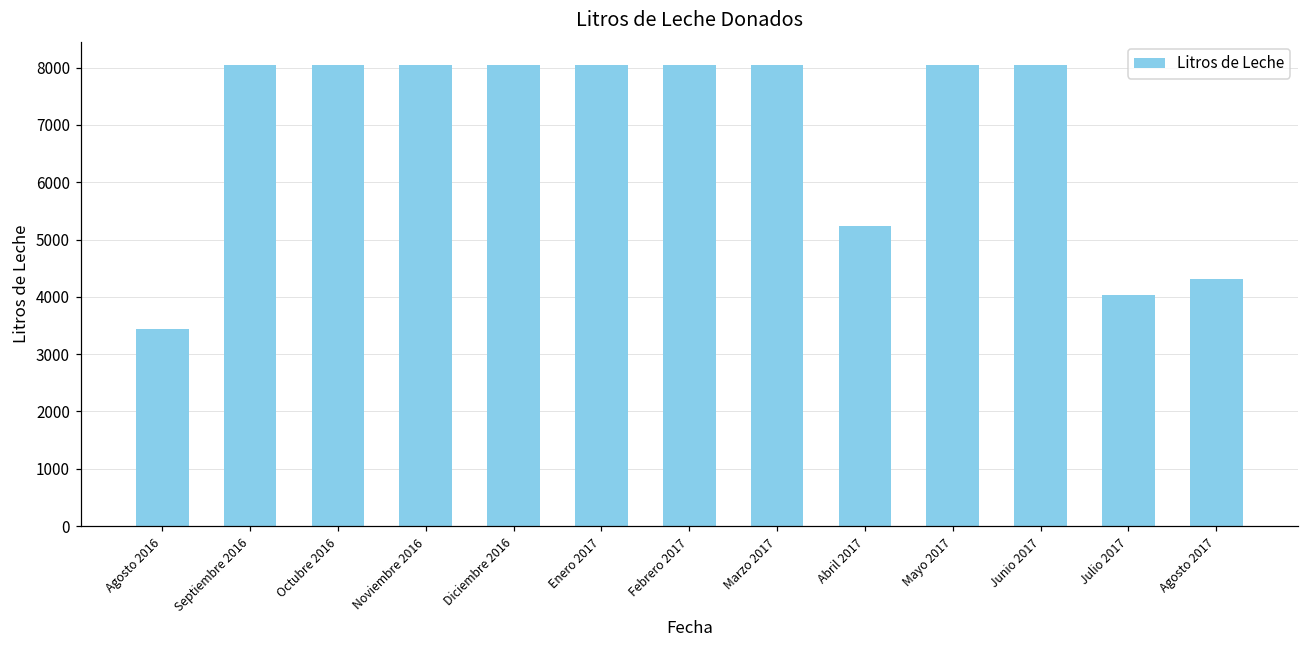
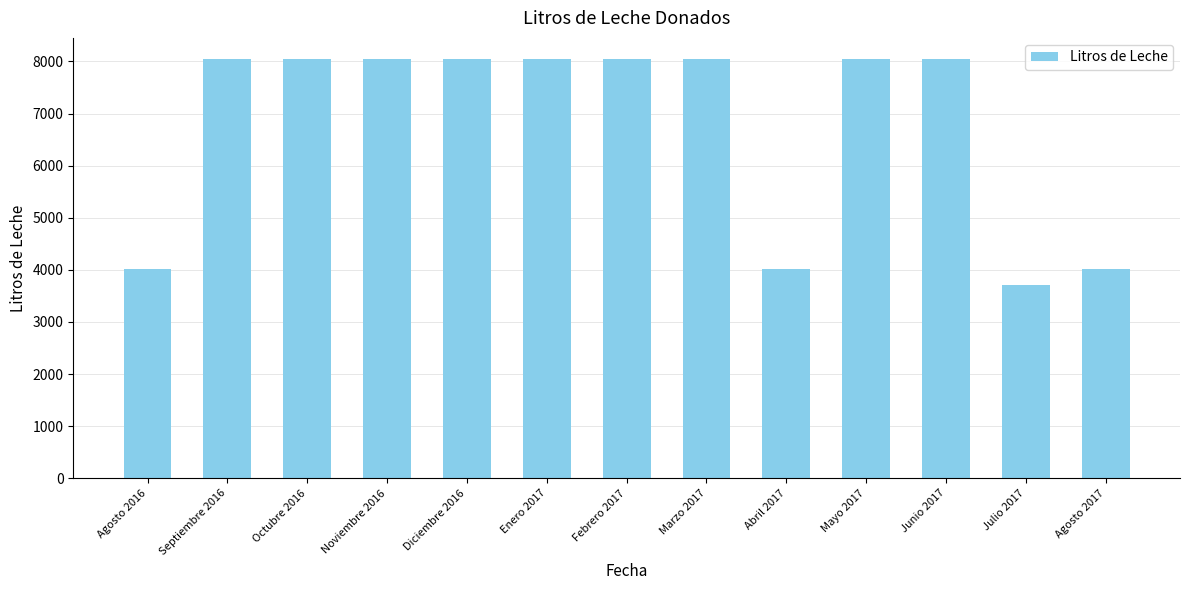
Agosto 2016: 3400 -> 4000
Abril 2017: 5200 -> 4000
Julio 2017: 4000 -> 3700
Agosto 2017: 4300 -> 4000
